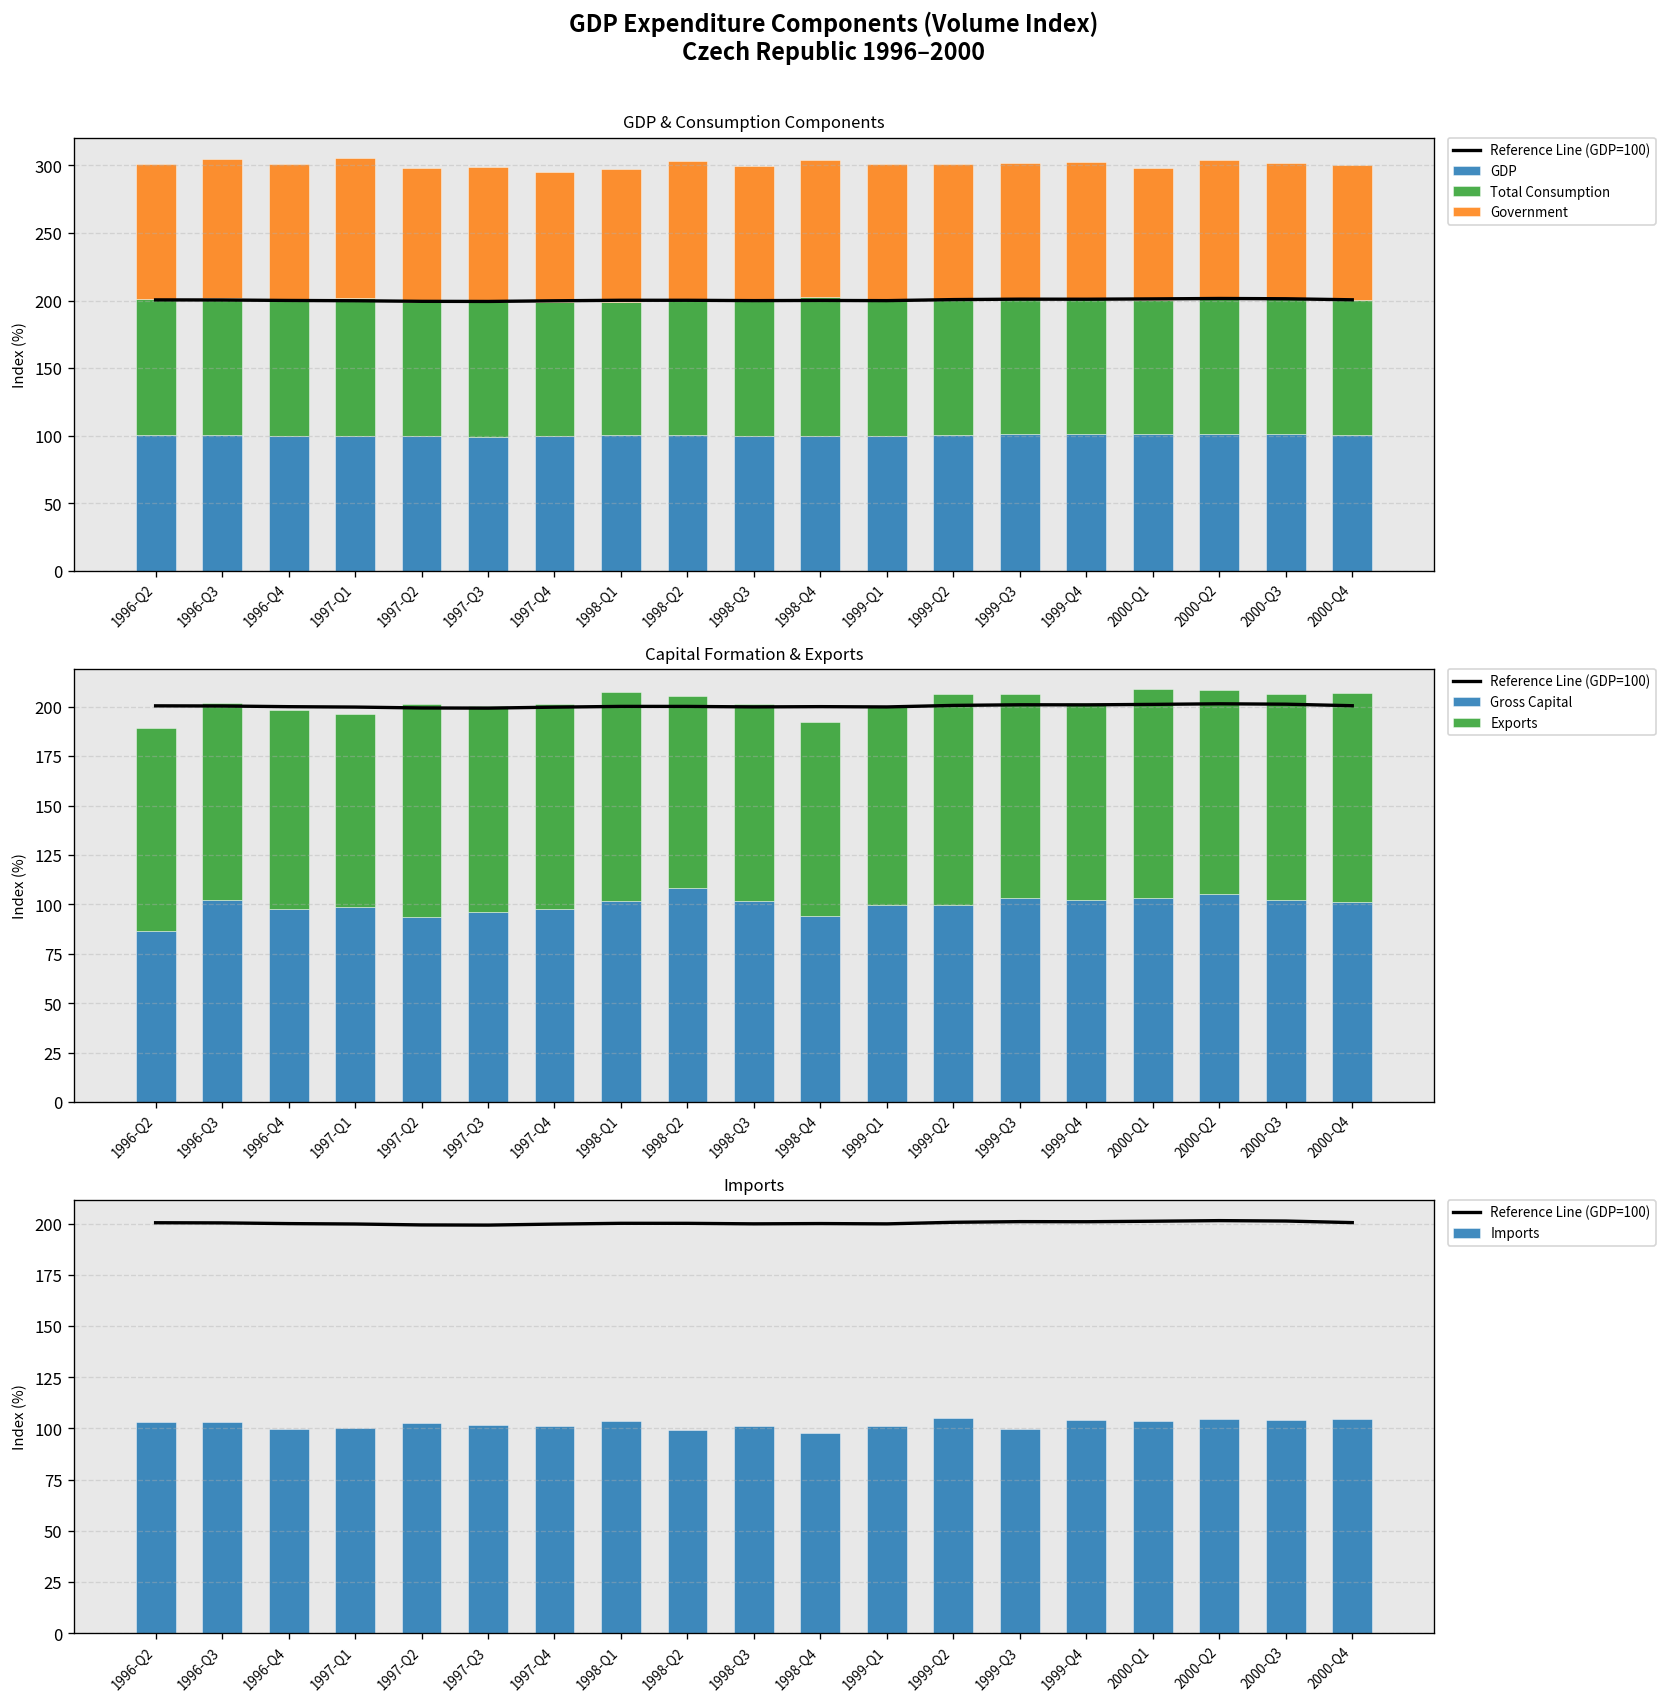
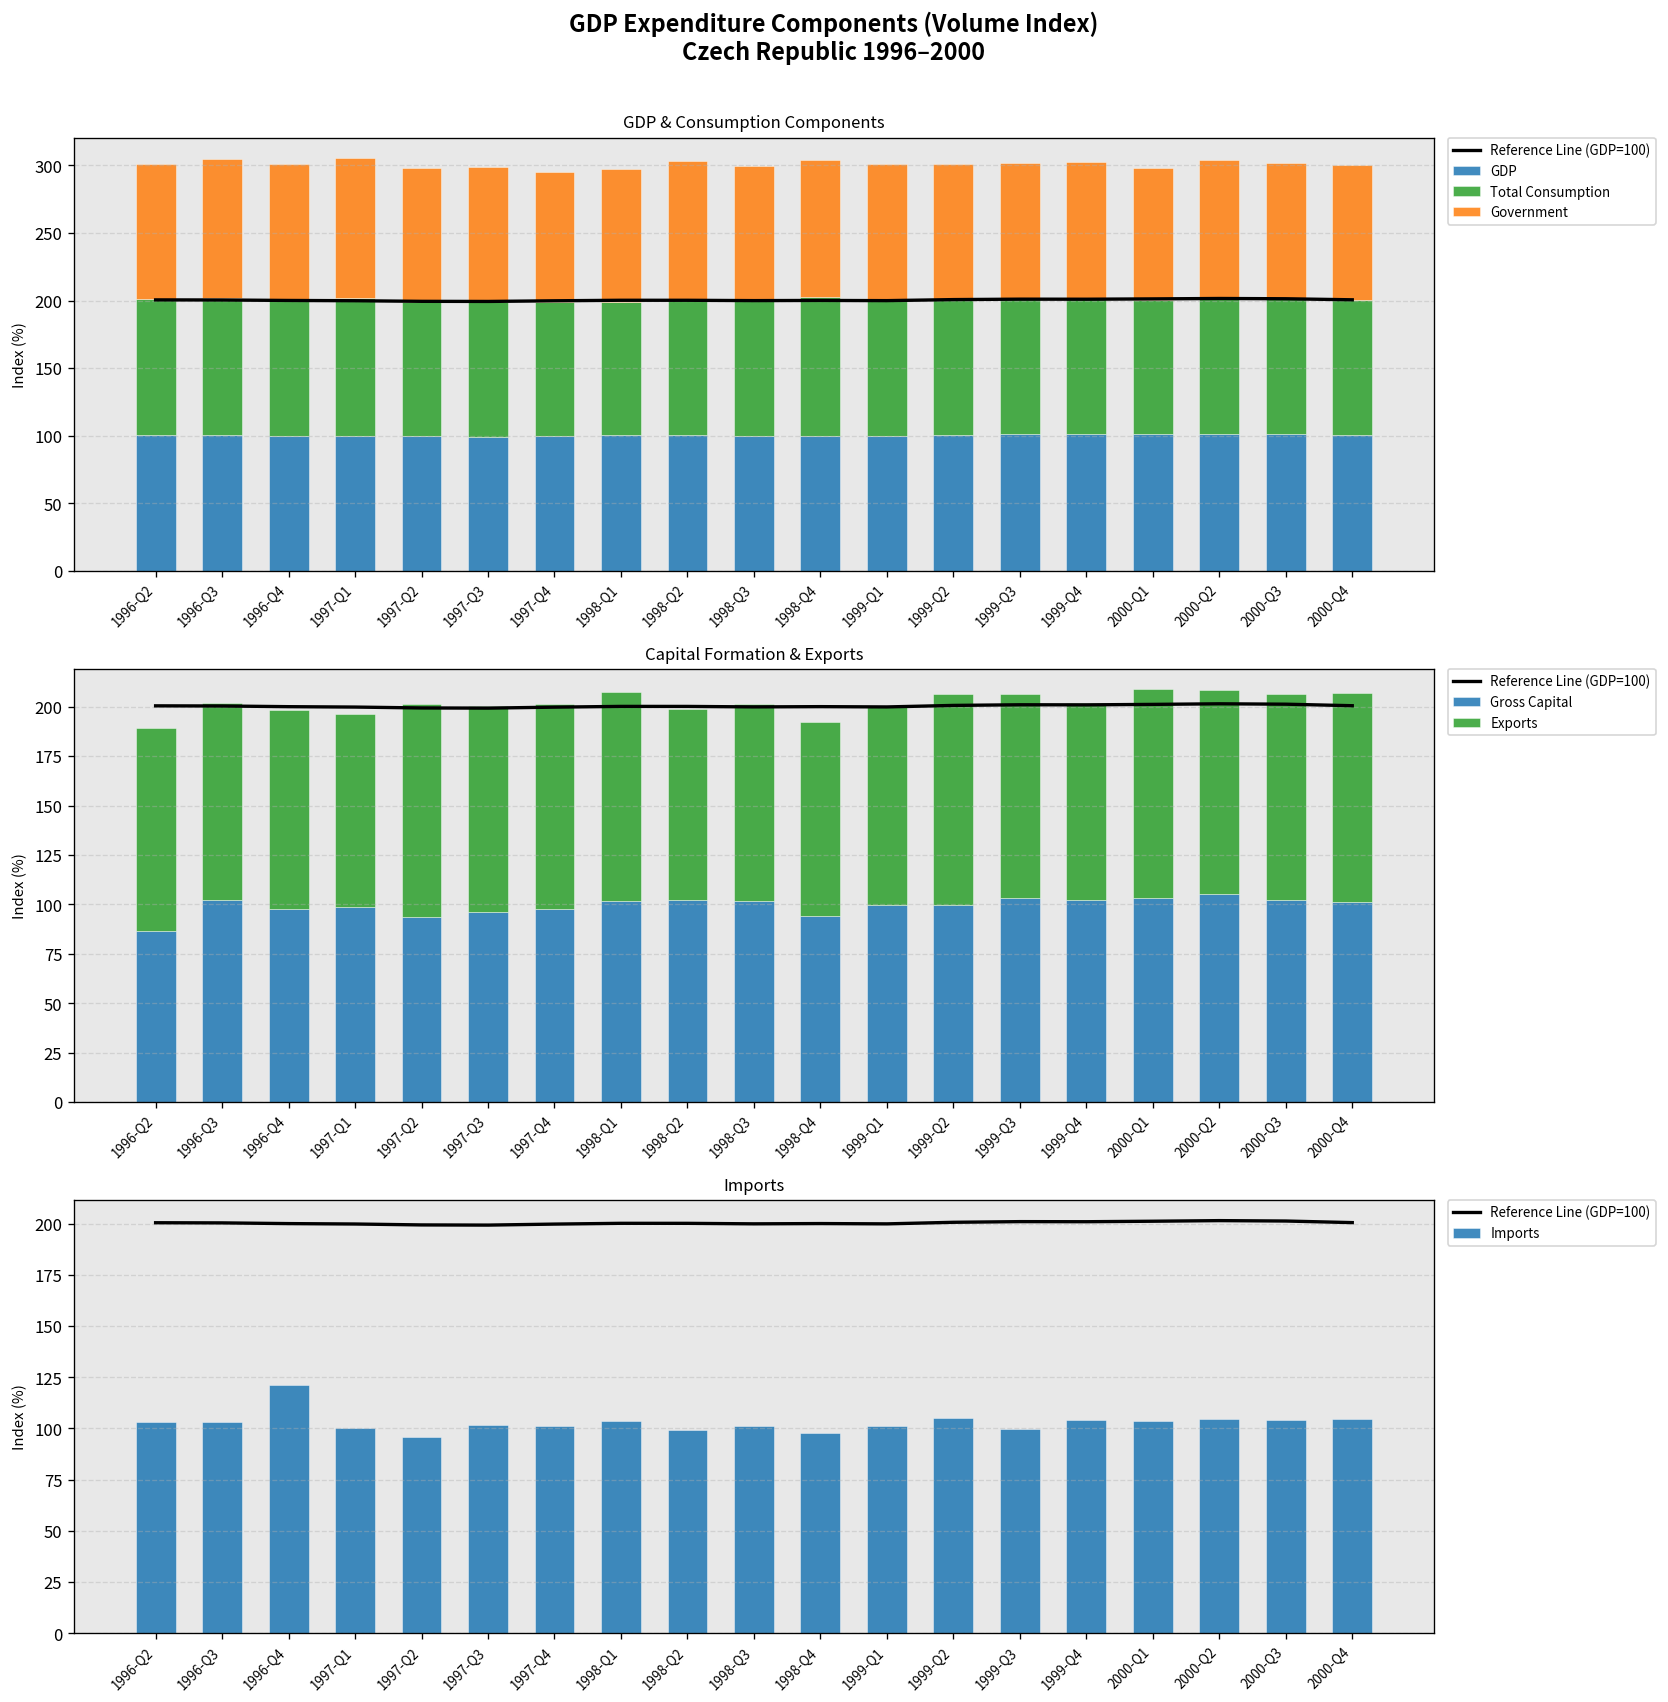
Capital Formation & Exports, Gross Capital, 1998-Q2: 108 -> 102
Imports, Imports, 1996-Q4: 100 -> 121
Imports, Imports, 1997-Q2: 103 -> 96
